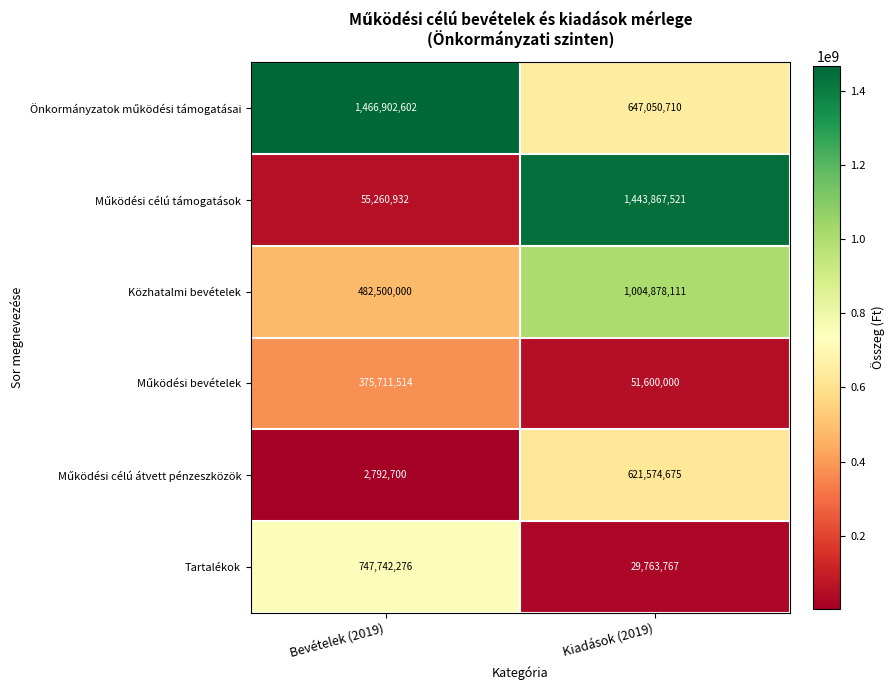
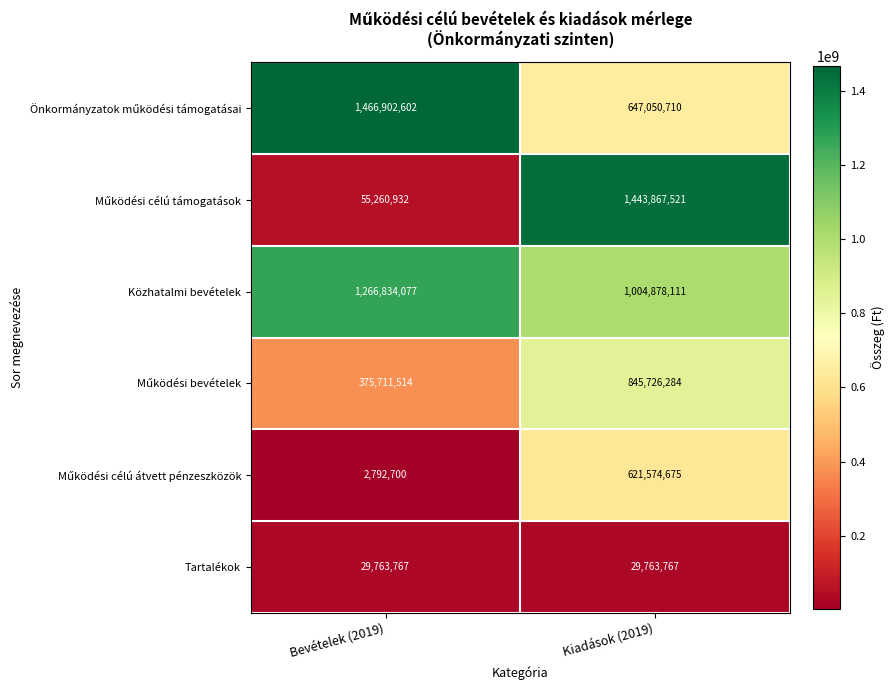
Közhatalmi bevételek, Bevételek (2019): 482,500,000 -> 1,266,834,077
Működési bevételek, Kiadások (2019): 51,600,000 -> 845,726,284
Tartalékok, Bevételek (2019): 747,742,276 -> 29,763,767
